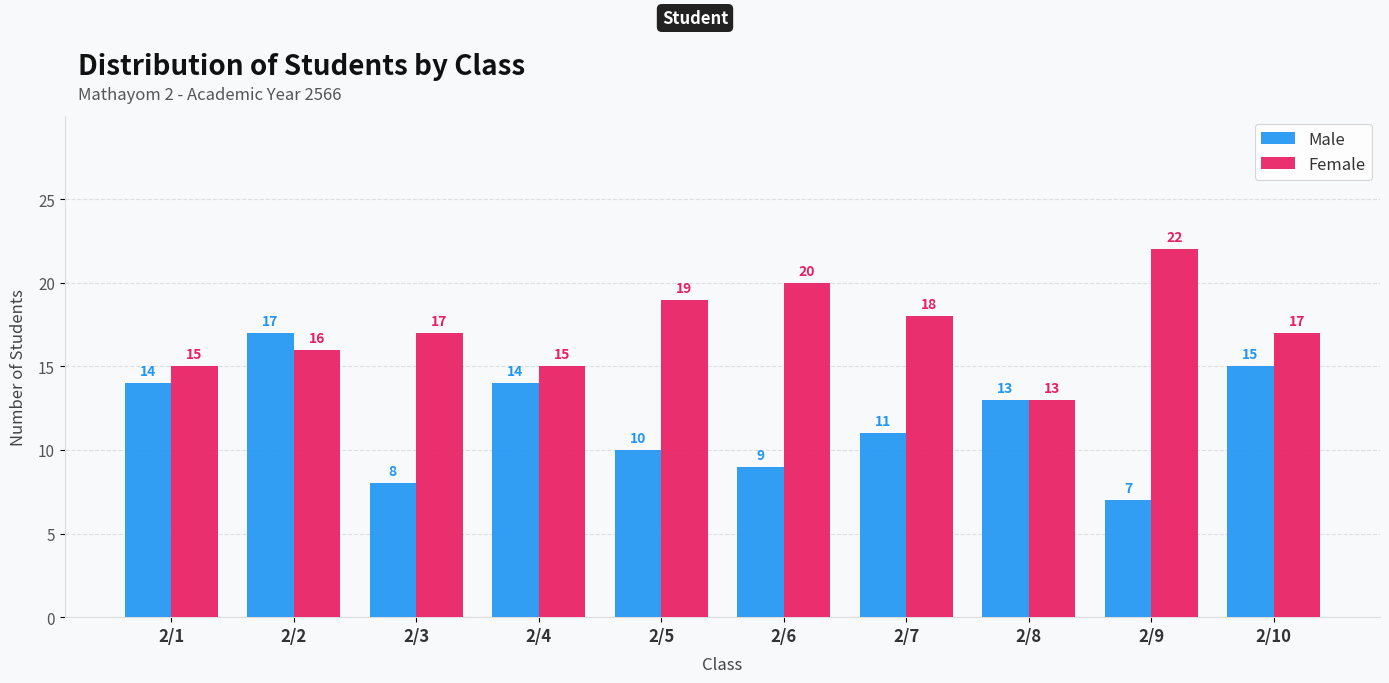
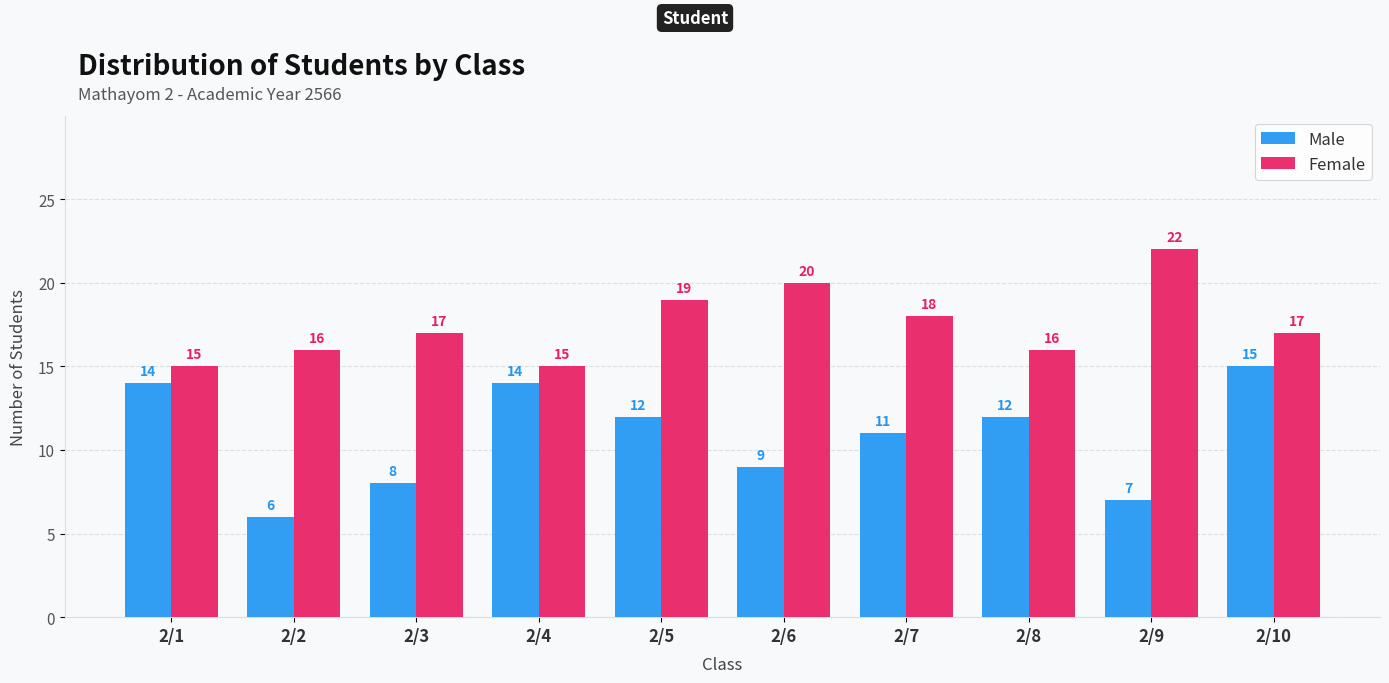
Male, 2/2: 17 -> 6
Male, 2/5: 10 -> 12
Male, 2/8: 13 -> 12
Female, 2/8: 13 -> 16
